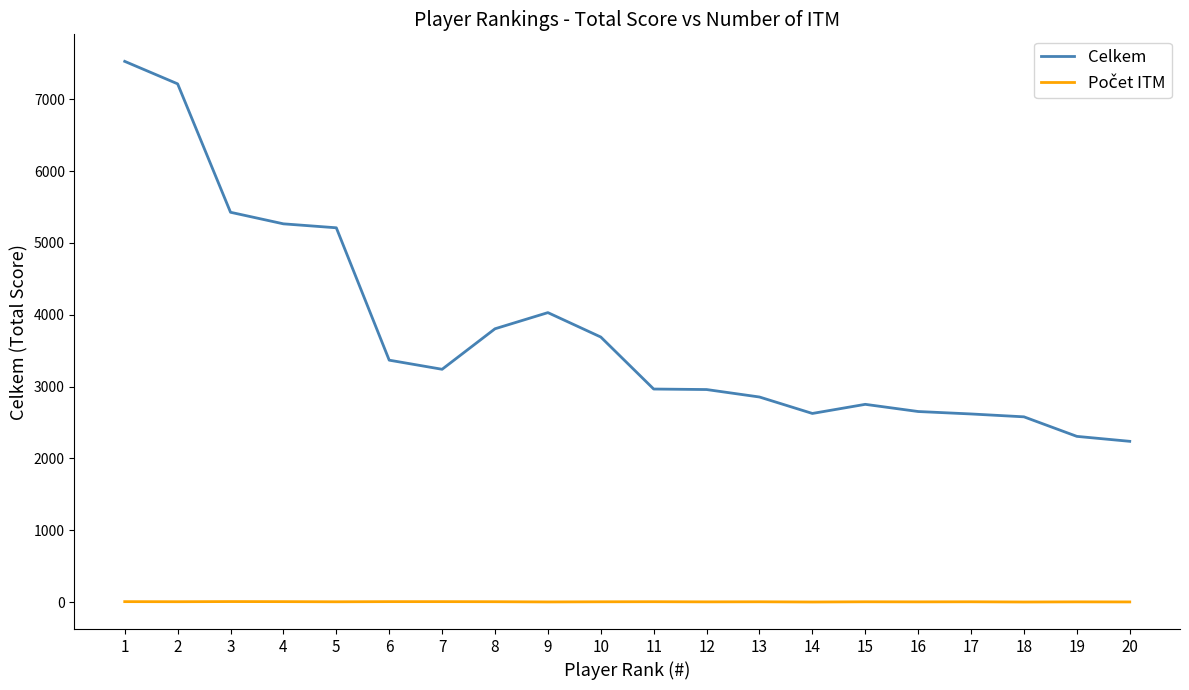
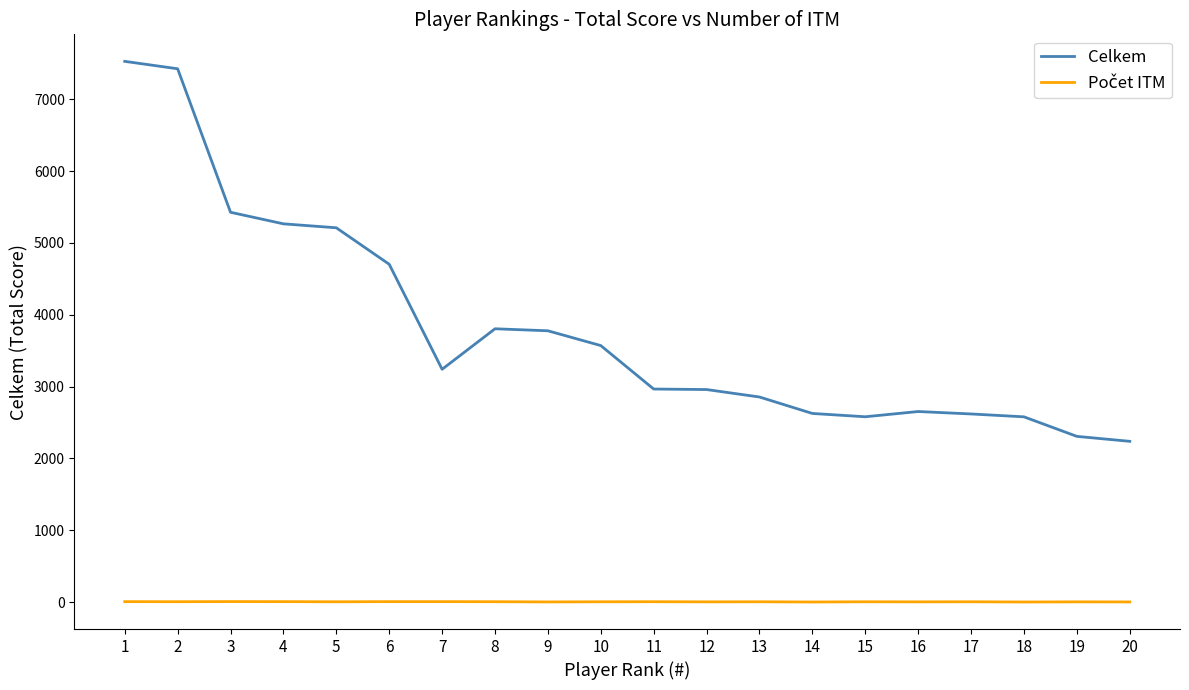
Celkem, 2: 7200 -> 7400
Celkem, 6: 3400 -> 4700
Celkem, 9: 4000 -> 3800
Celkem, 10: 3700 -> 3600
Celkem, 15: 2800 -> 2600
